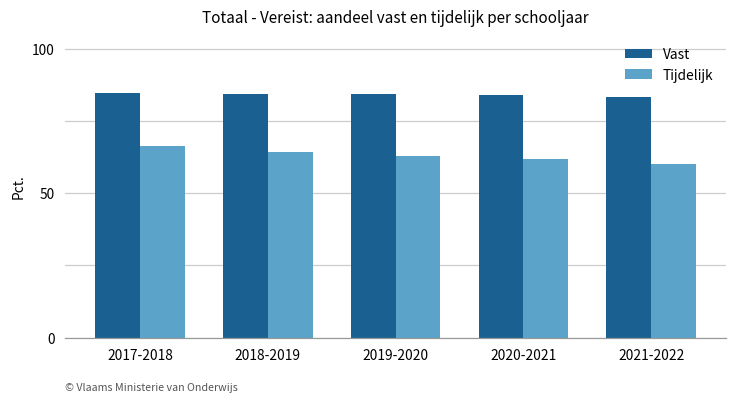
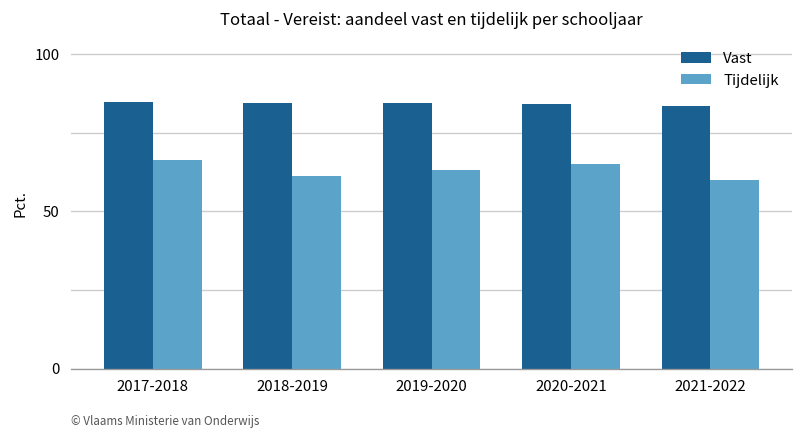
Tijdelijk, 2018-2019: 64 -> 61
Tijdelijk, 2020-2021: 62 -> 65
